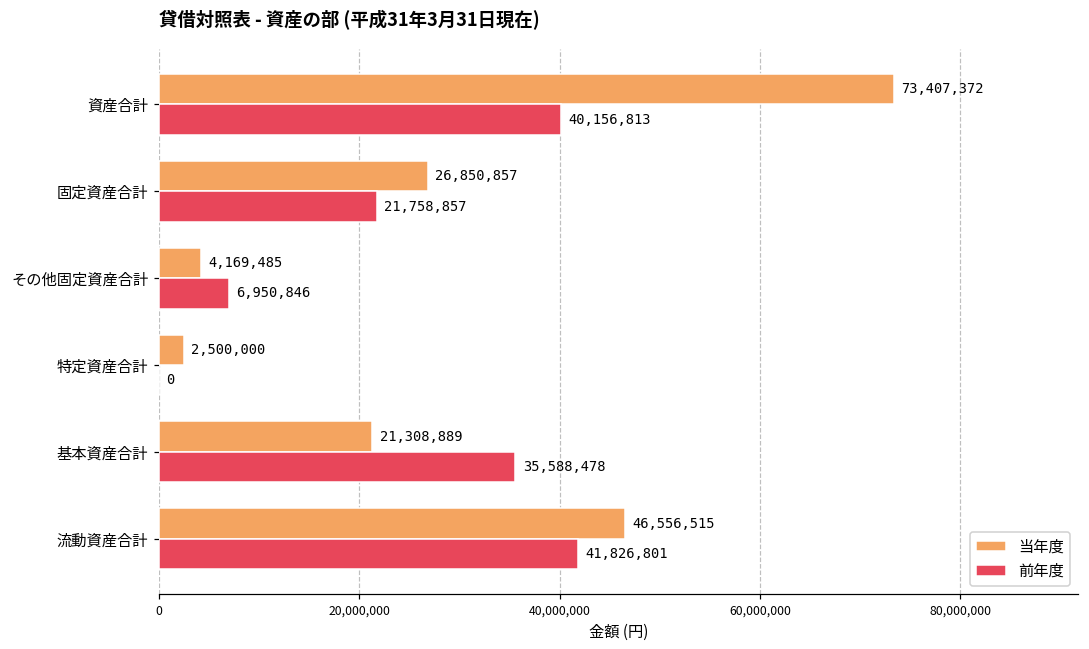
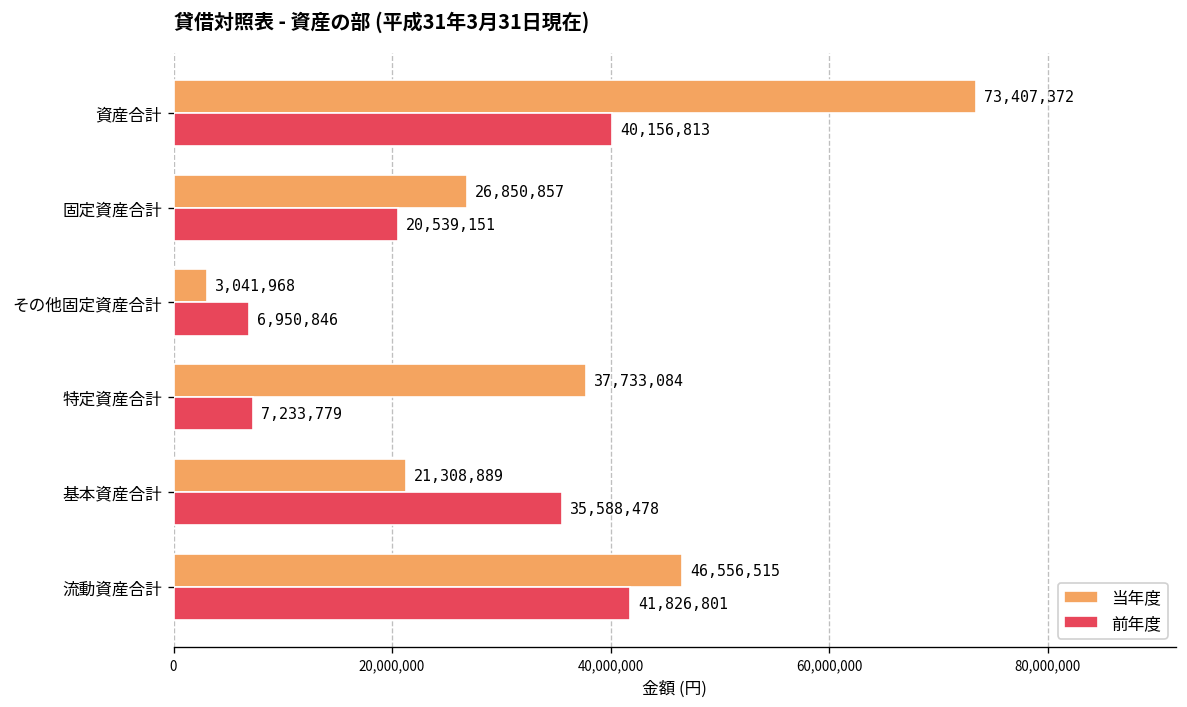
前年度, 固定資産合計: 21,758,857 -> 20,539,151
当年度, その他固定資産合計: 4,169,485 -> 3,041,968
当年度, 特定資産合計: 2,500,000 -> 37,733,084
前年度, 特定資産合計: 0 -> 7,233,779
